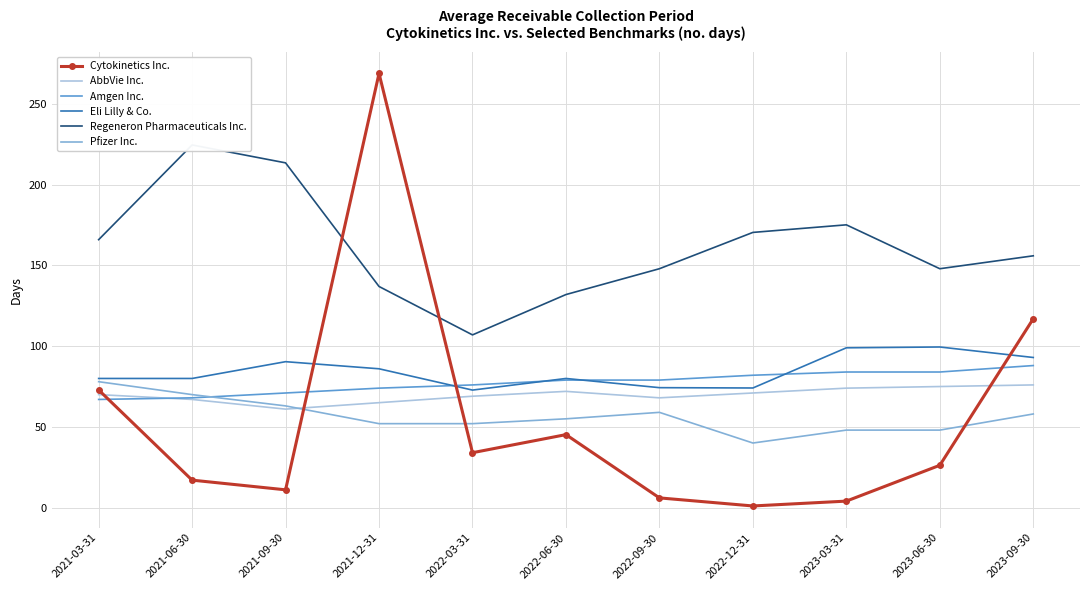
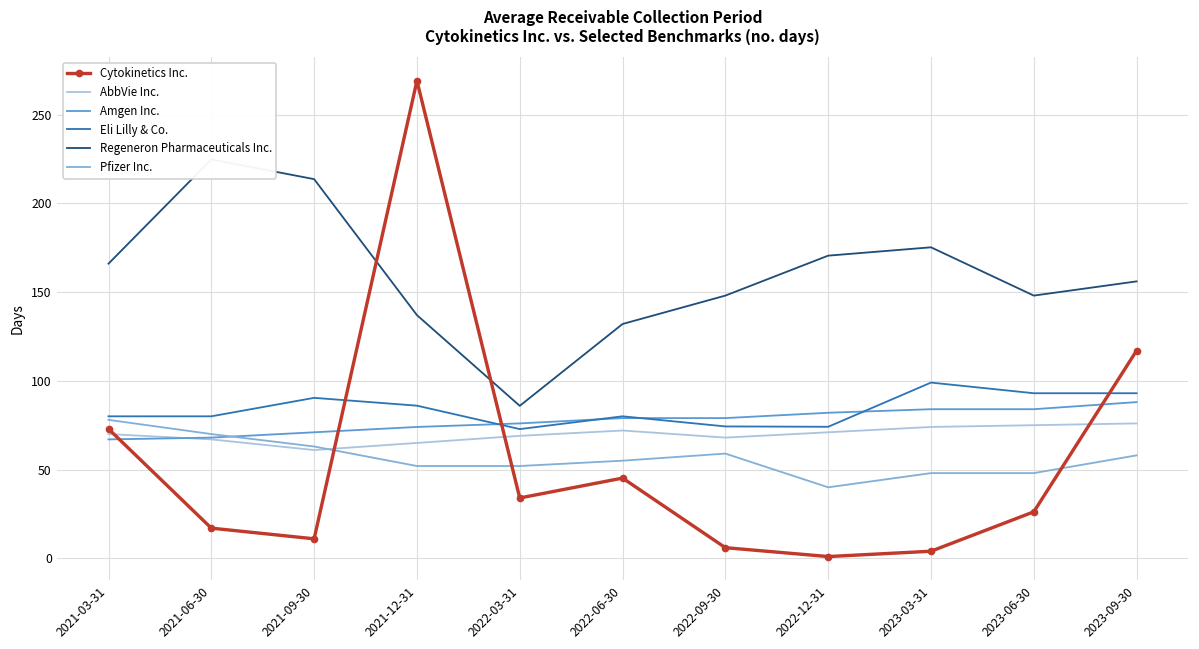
Regeneron Pharmaceuticals Inc., 2022-03-31: 107 -> 86
Eli Lilly & Co., 2023-06-30: 100 -> 93
